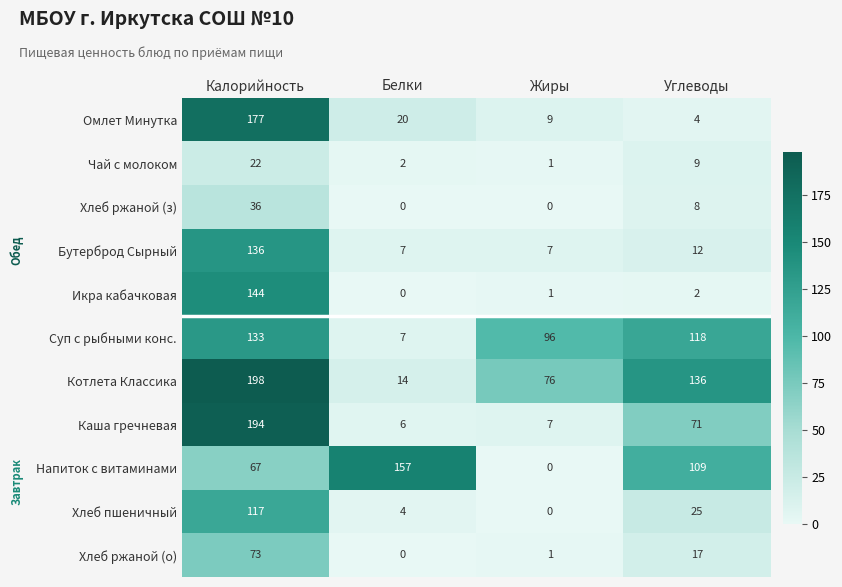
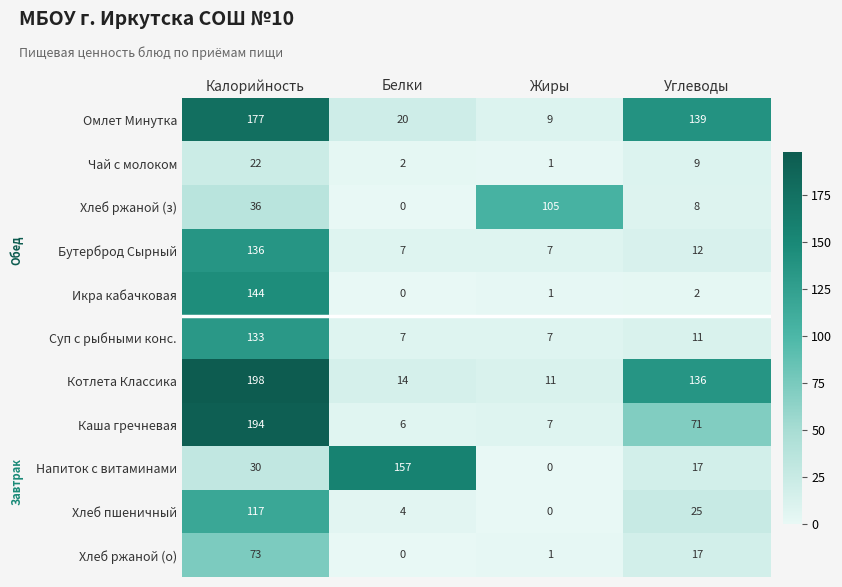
Омлет Минутка, Углеводы: 4 -> 139
Хлеб ржаной (з), Жиры: 0 -> 105
Суп с рыбными конс., Жиры: 96 -> 7
Суп с рыбными конс., Углеводы: 118 -> 11
Котлета Классика, Жиры: 76 -> 11
Напиток с витаминами, Калорийность: 67 -> 30
Напиток с витаминами, Углеводы: 109 -> 17
